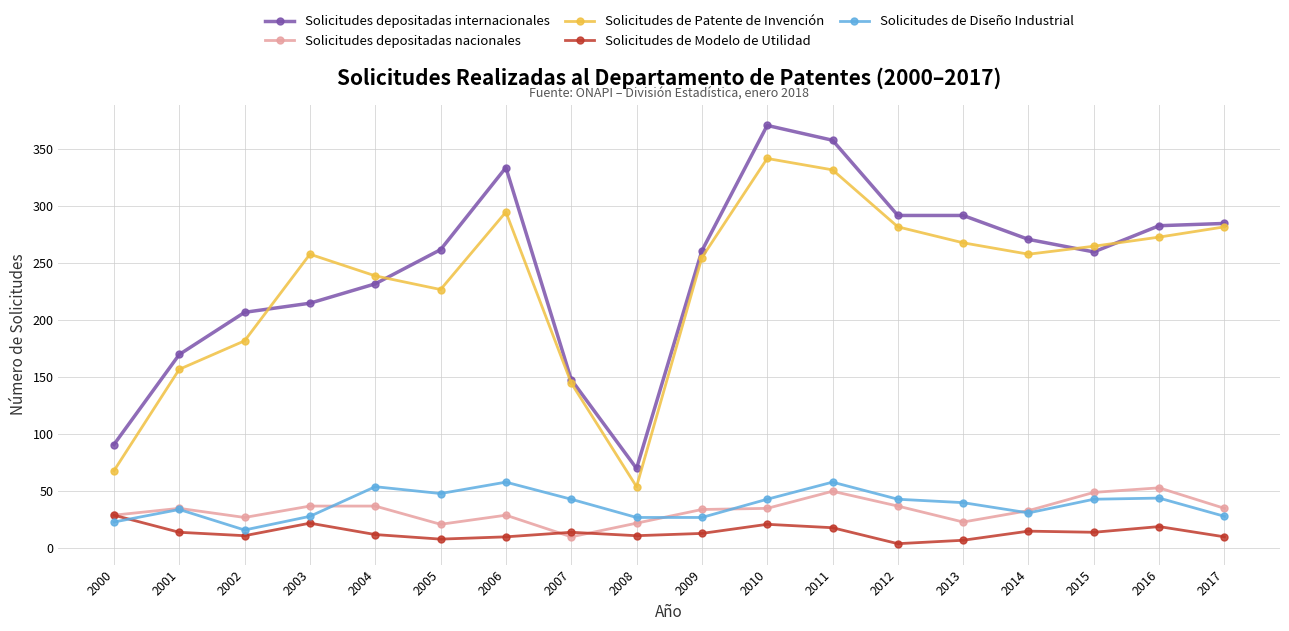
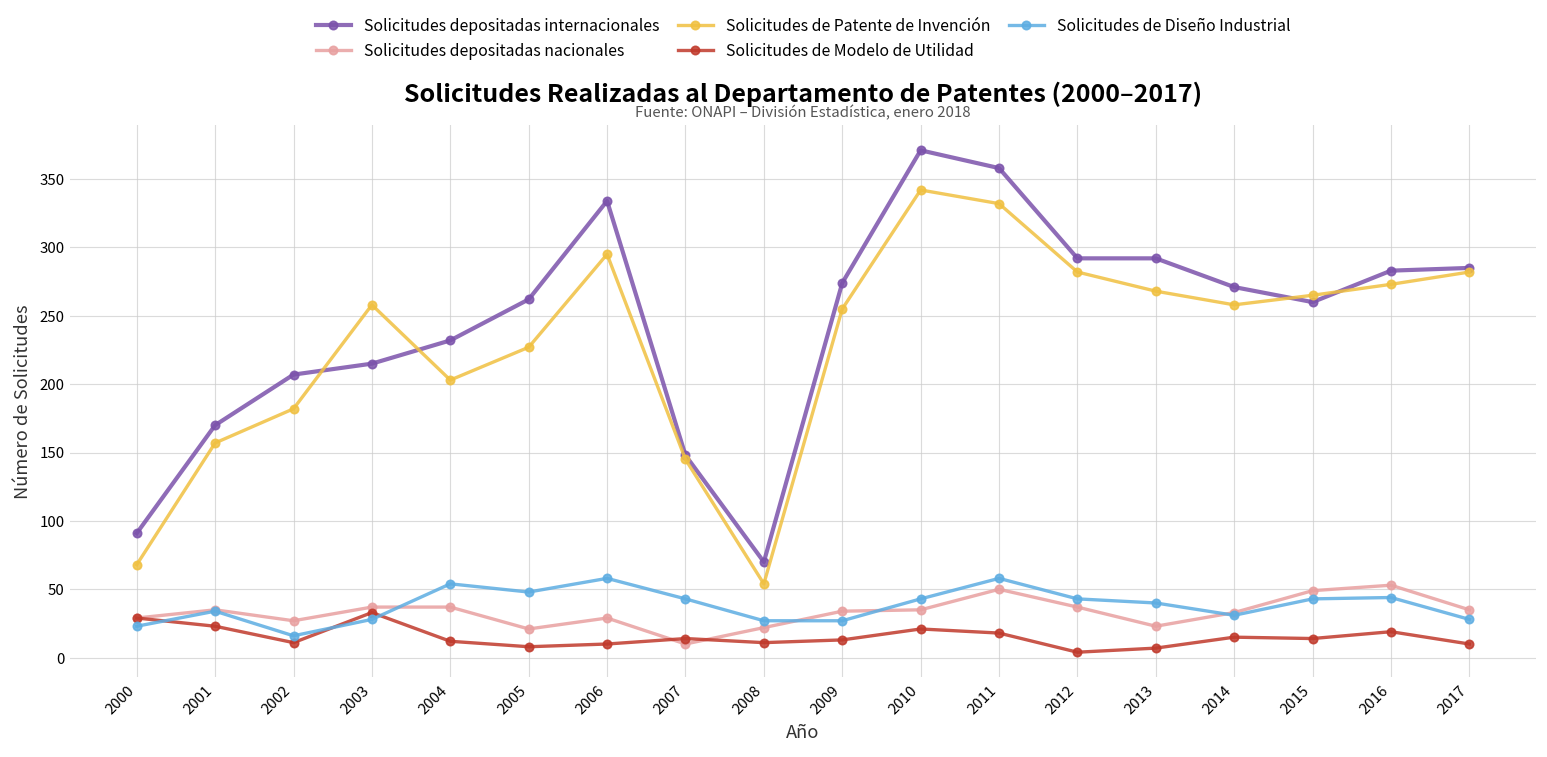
Solicitudes de Modelo de Utilidad, 2001: 14 -> 23
Solicitudes de Modelo de Utilidad, 2003: 22 -> 33
Solicitudes de Patente de Invención, 2004: 239 -> 203
Solicitudes depositadas internacionales, 2009: 261 -> 274
